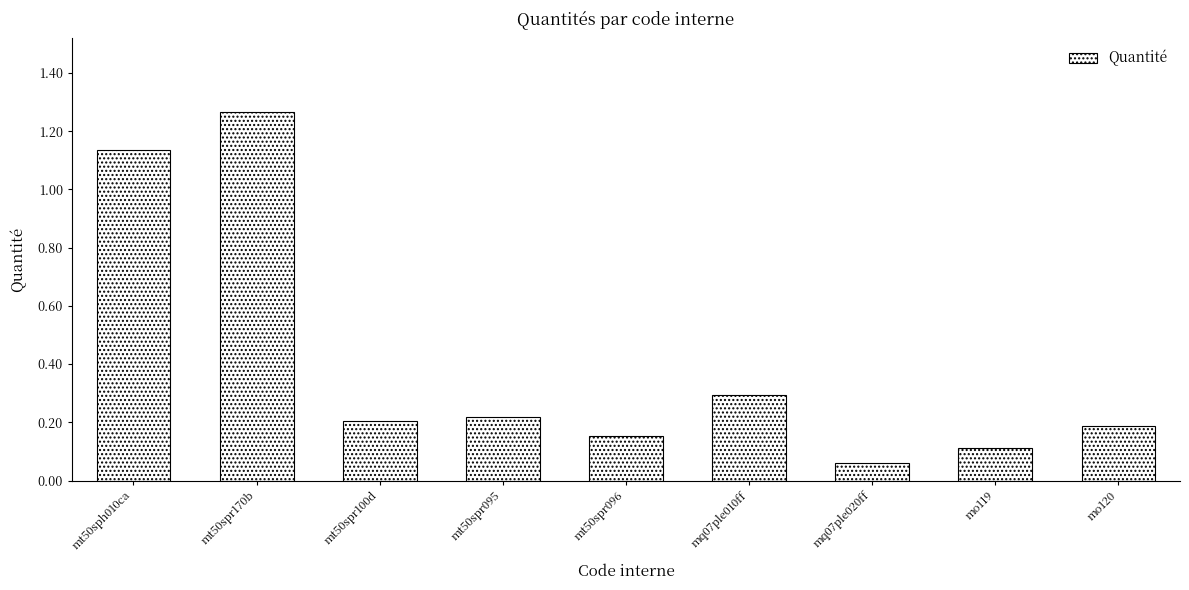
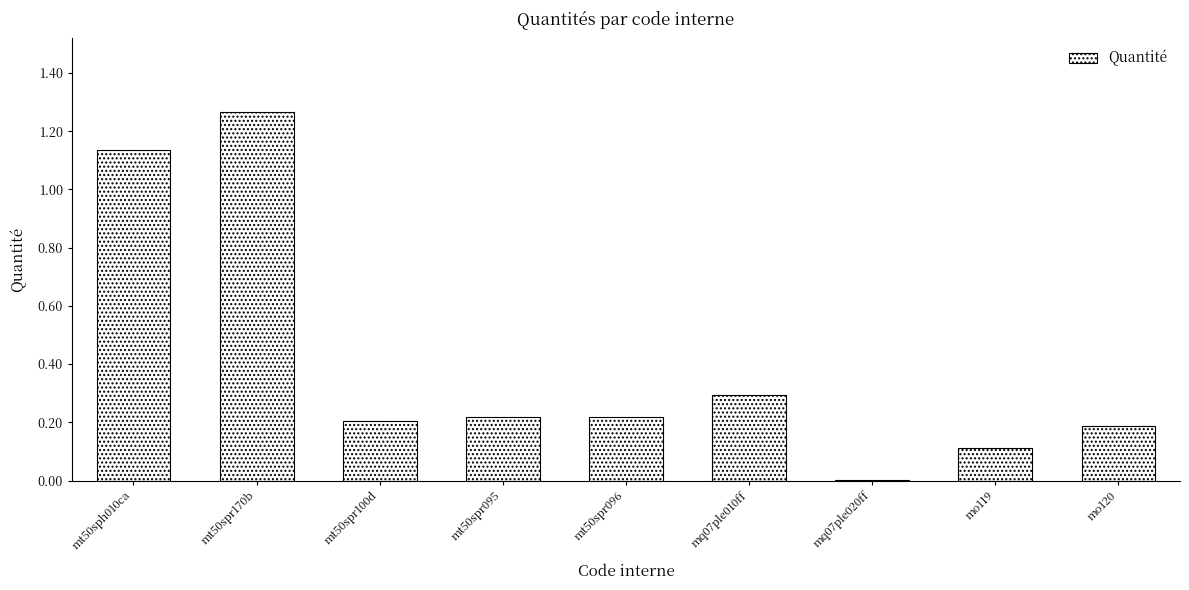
mt50spr096: 0.15 -> 0.22
mq07ple020ff: 0.06 -> 0.00
